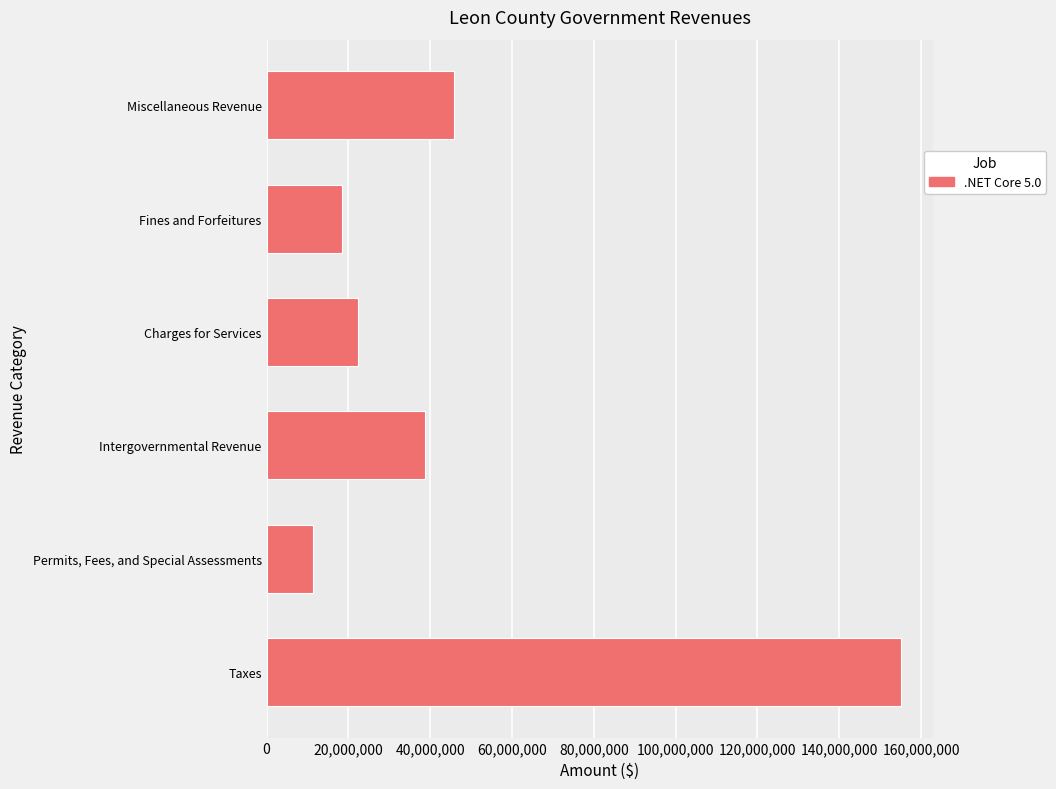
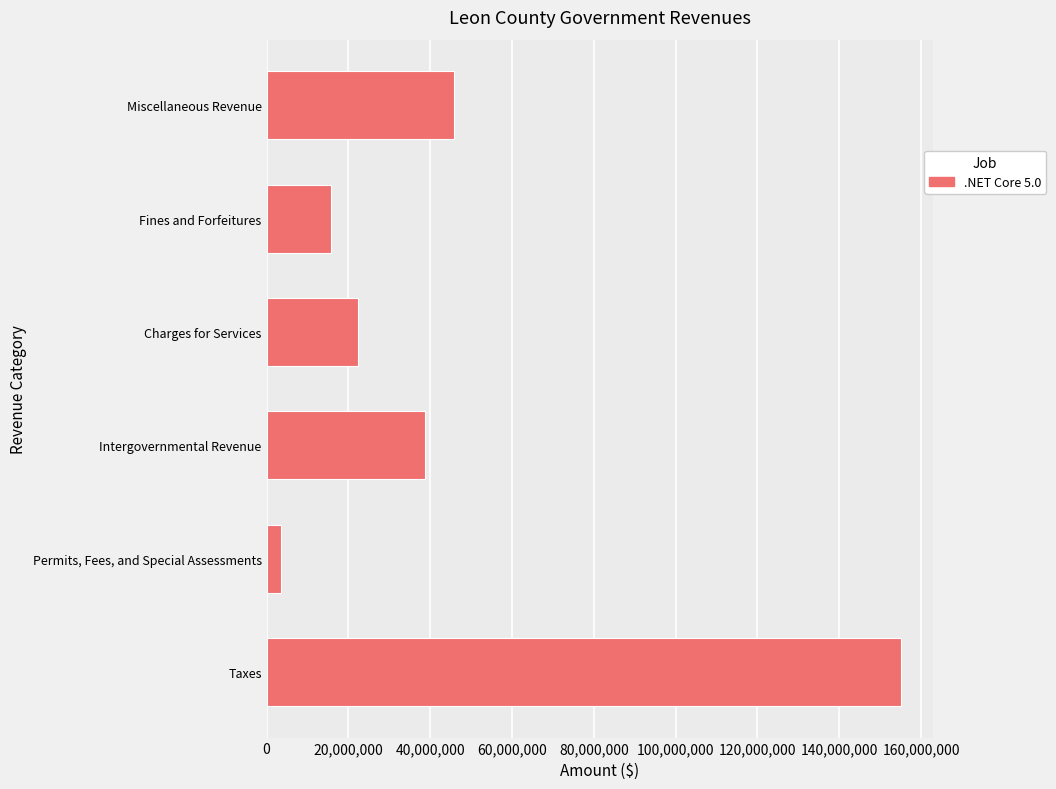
Fines and Forfeitures: 18,000,000 -> 16,000,000
Permits, Fees, and Special Assessments: 11,000,000 -> 4,000,000
